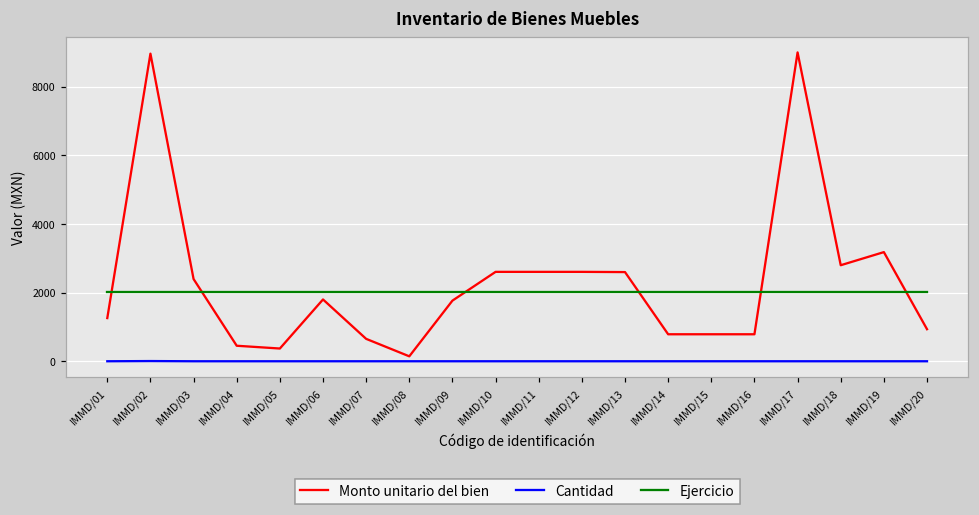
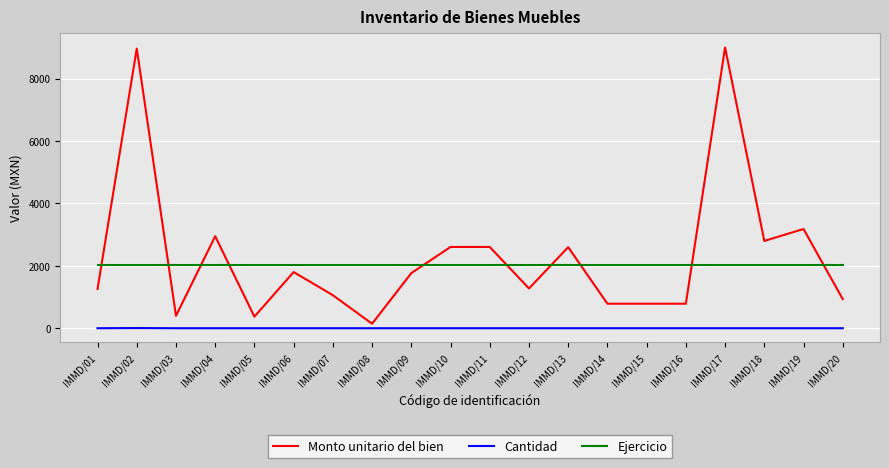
Monto unitario del bien, IMMD/03: 2400 -> 400
Monto unitario del bien, IMMD/04: 500 -> 2900
Monto unitario del bien, IMMD/07: 700 -> 1100
Monto unitario del bien, IMMD/12: 2600 -> 1300
